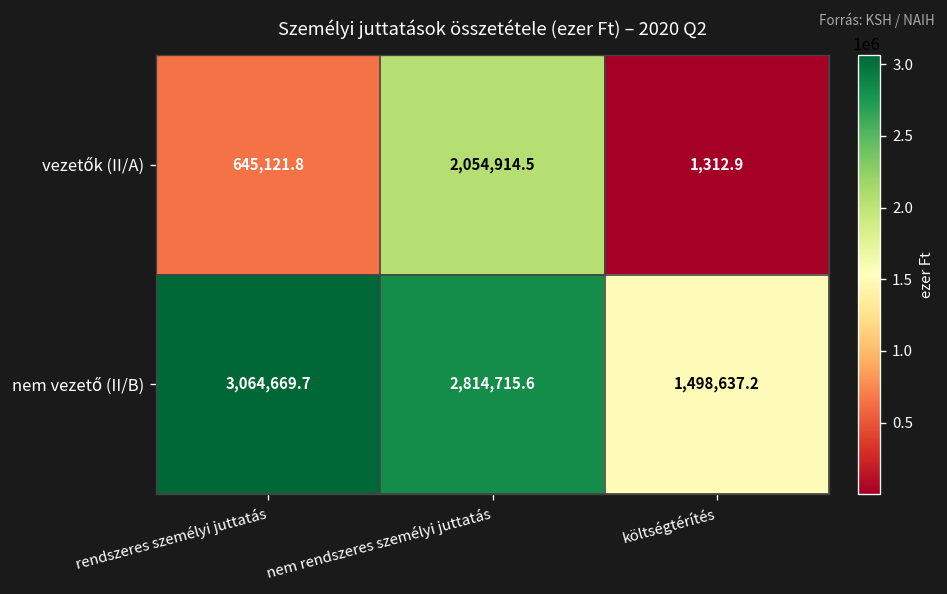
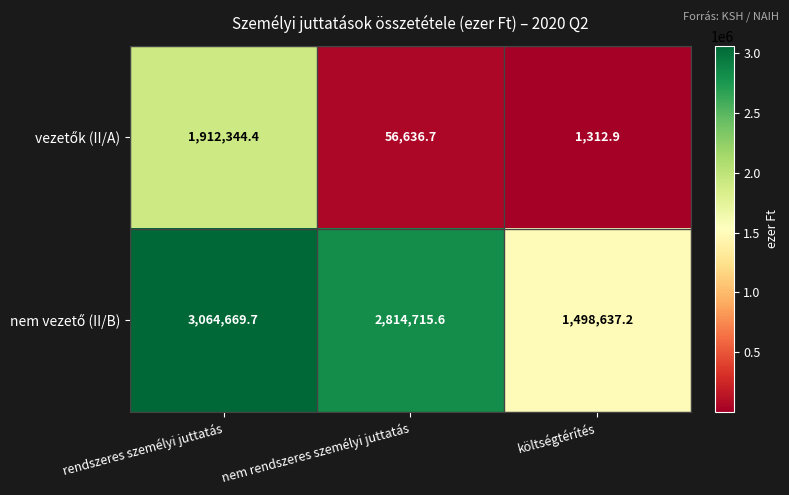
vezetők (II/A), rendszeres személyi juttatás: 645,121.8 -> 1,912,344.4
vezetők (II/A), nem rendszeres személyi juttatás: 2,054,914.5 -> 56,636.7
